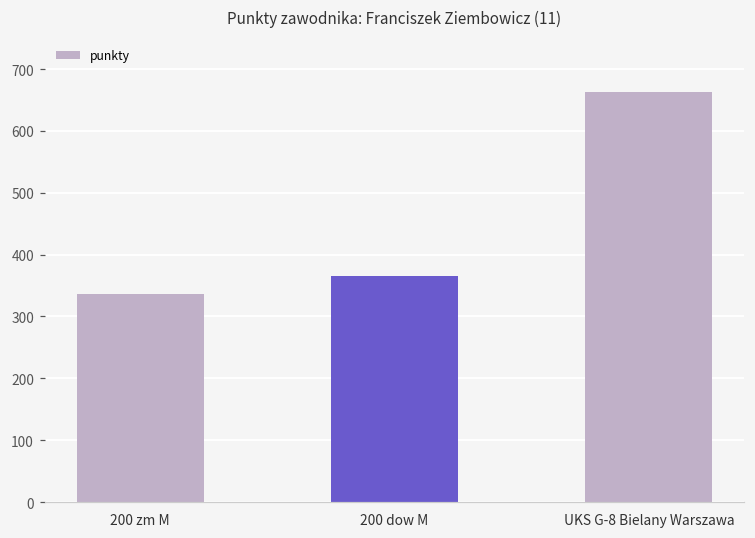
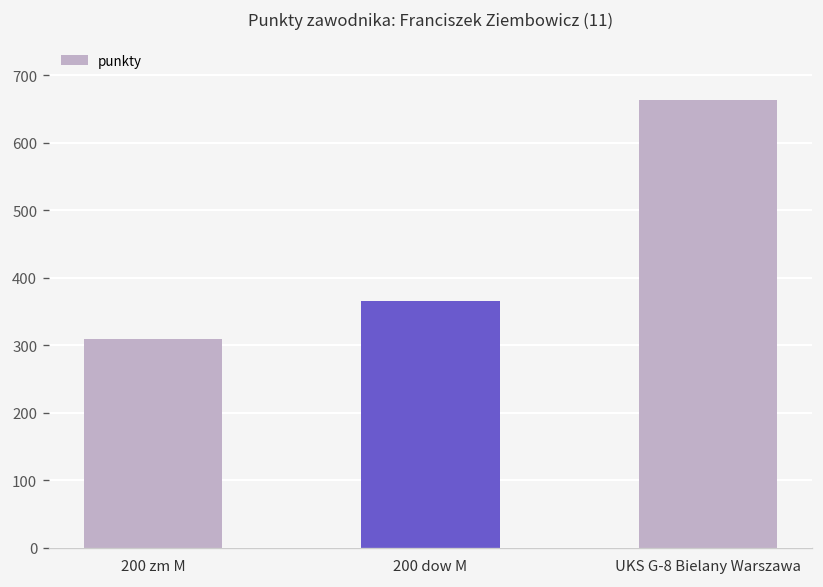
200 zm M: 340 -> 310
